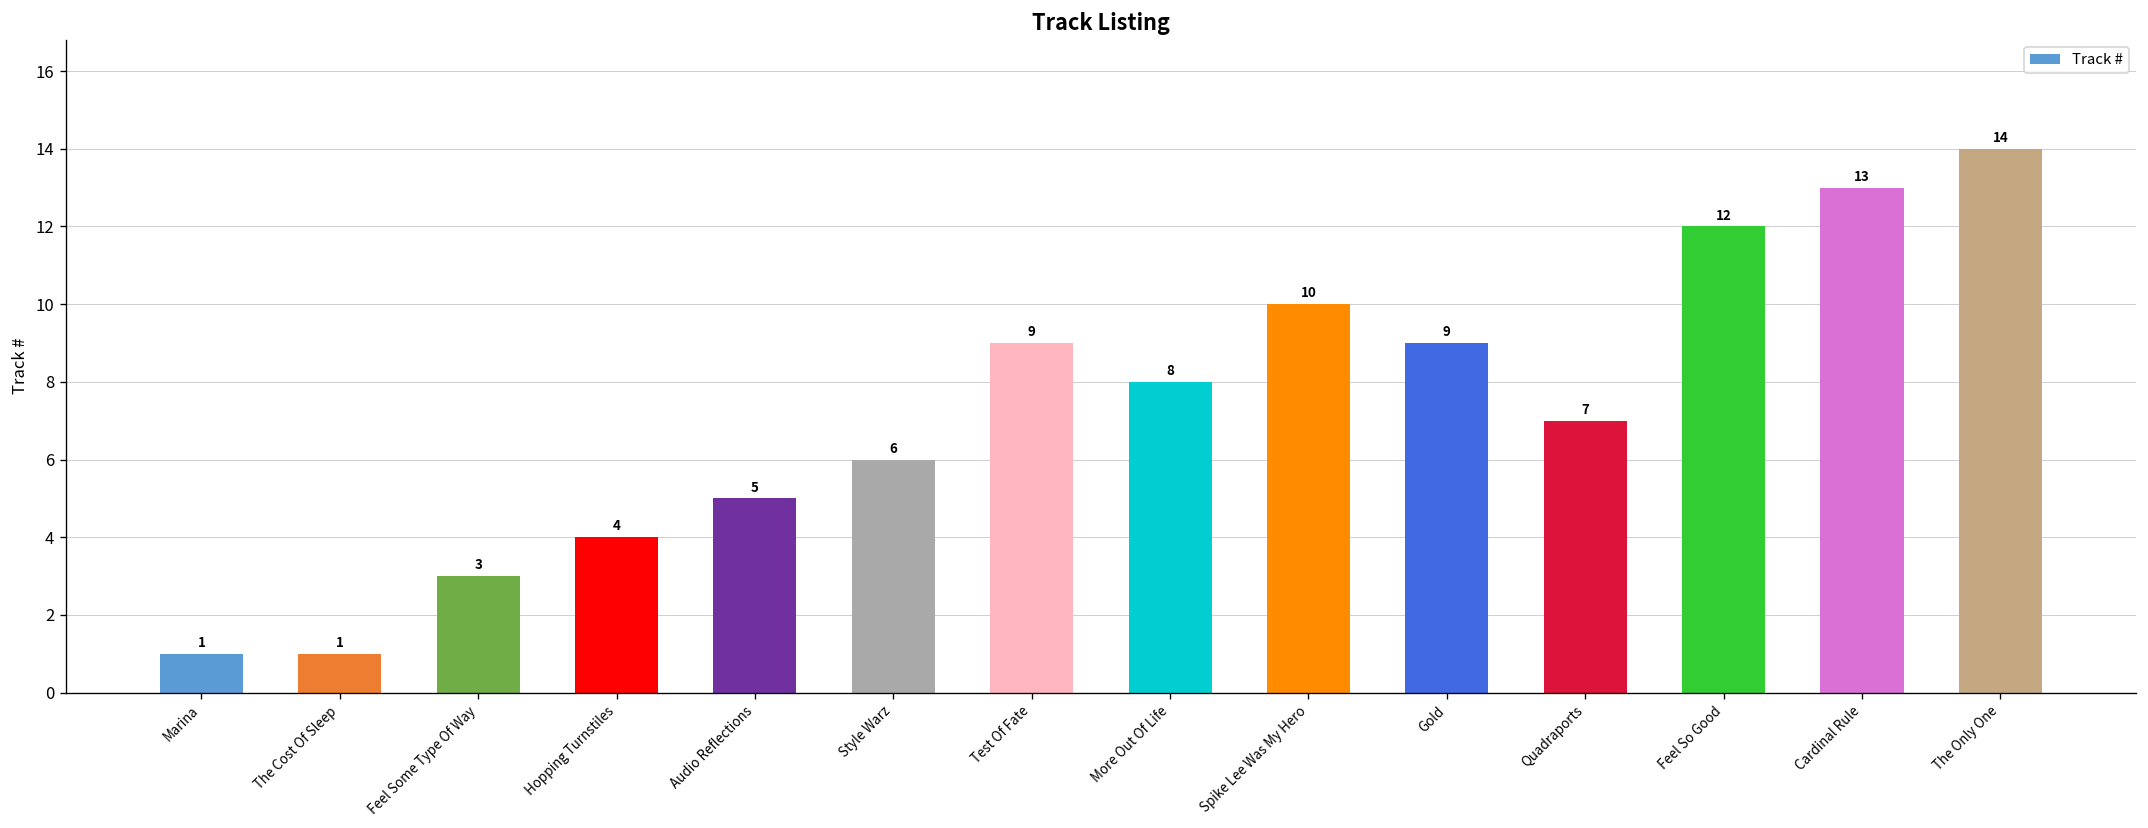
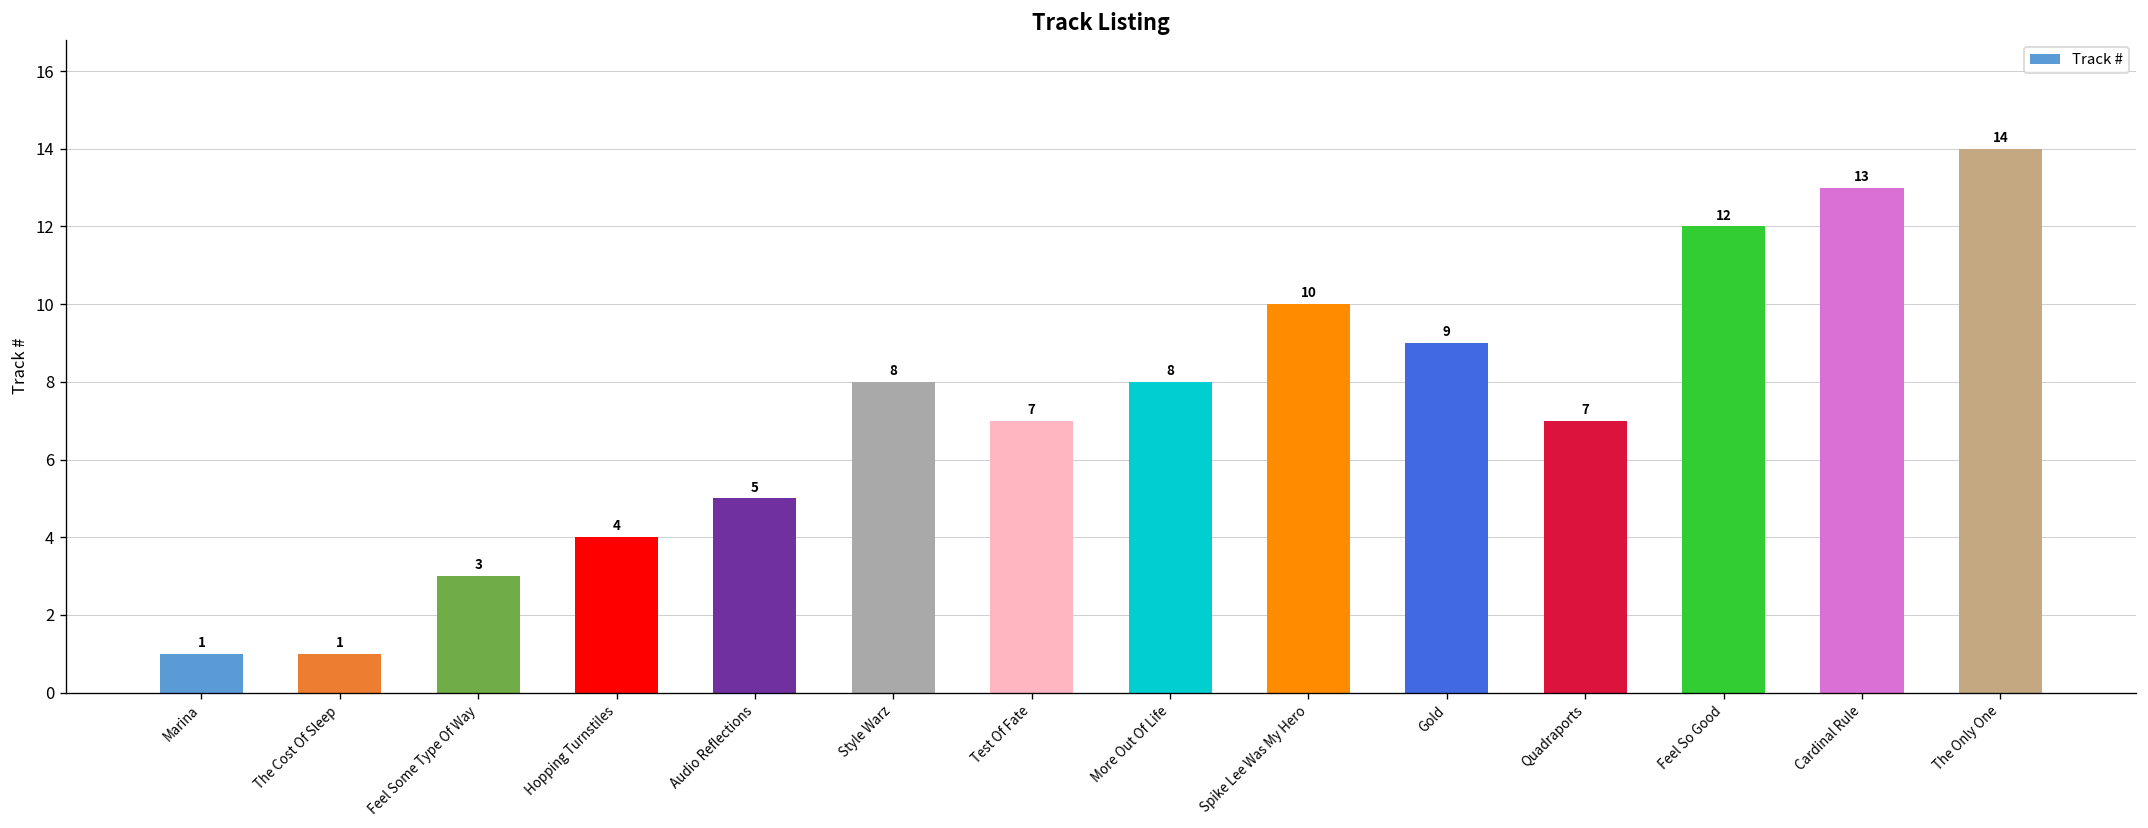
Style Warz: 6 -> 8
Test Of Fate: 9 -> 7
